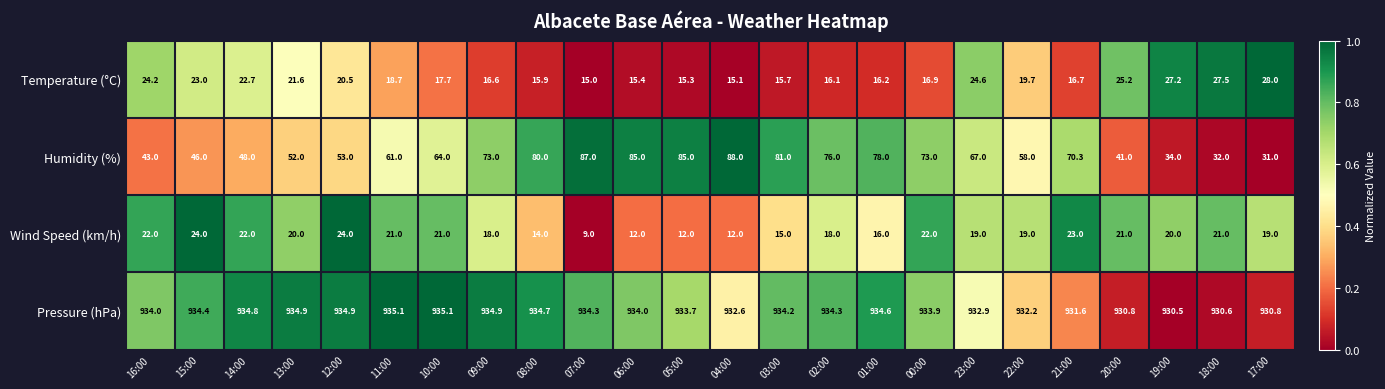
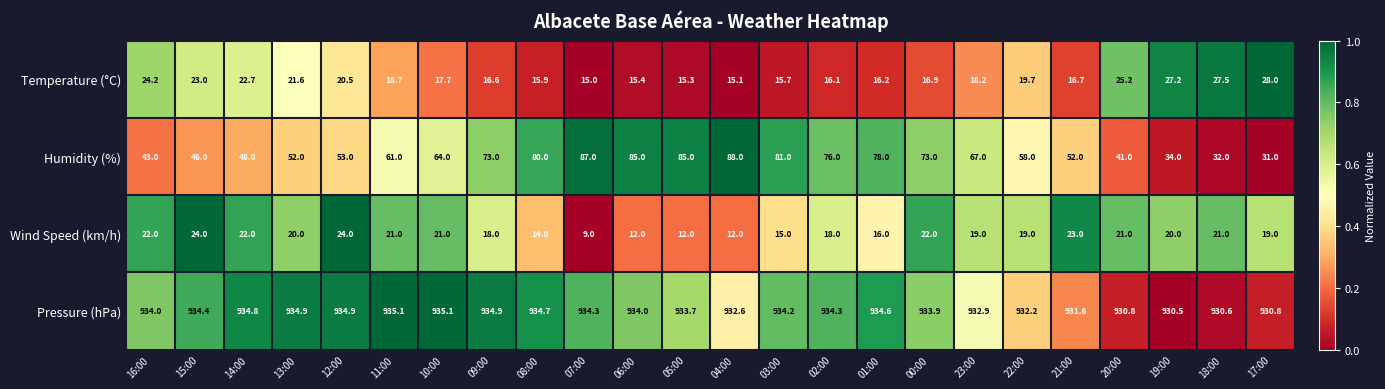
Temperature (°C), 23:00: 24.6 -> 18.2
Humidity (%), 21:00: 70.3 -> 52.0
